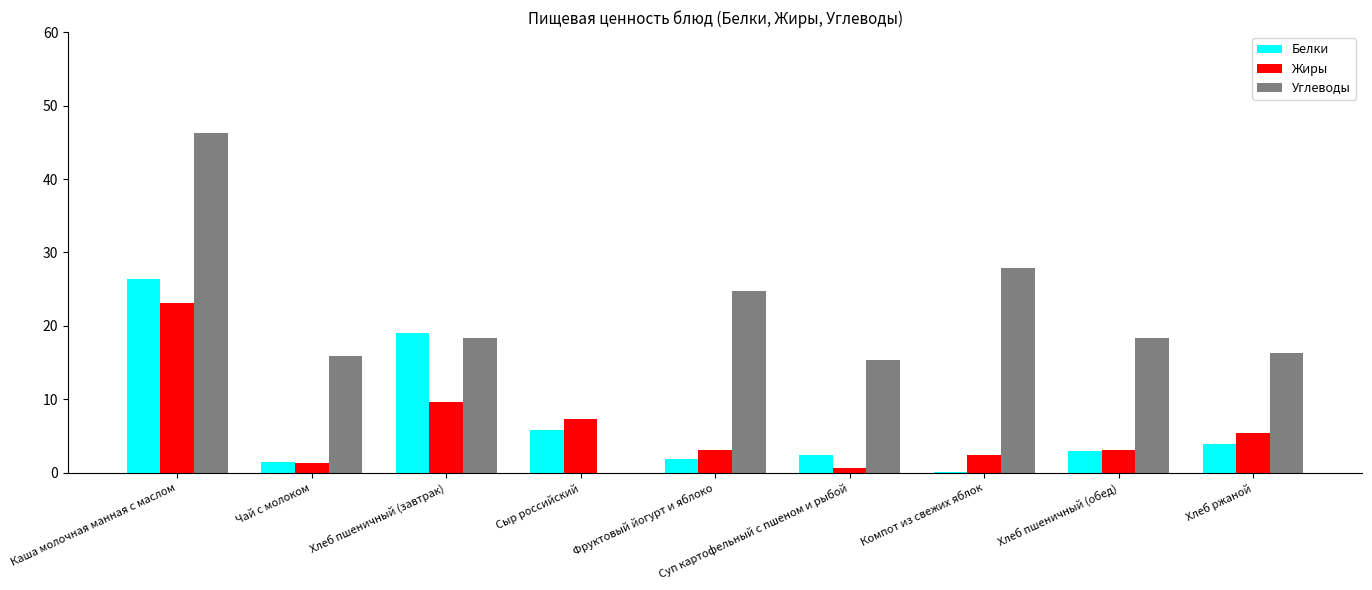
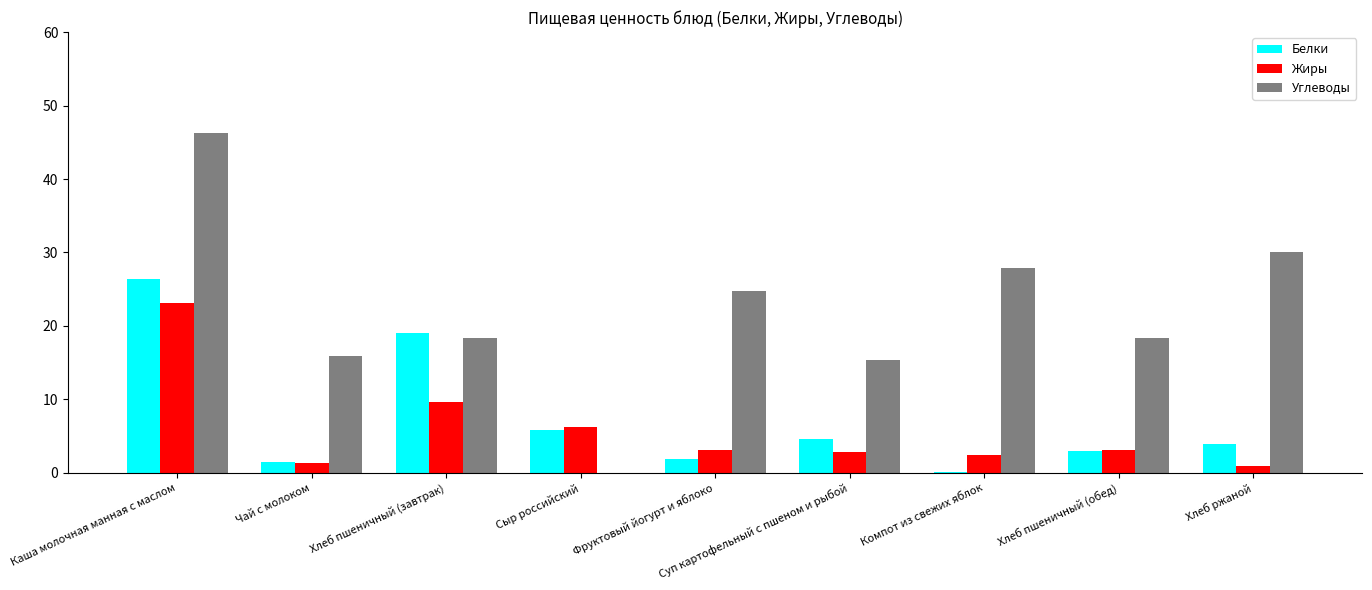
Жиры, Сыр российский: 7 -> 6
Белки, Суп картофельный с пшеном и рыбой: 2 -> 5
Жиры, Суп картофельный с пшеном и рыбой: 1 -> 3
Жиры, Хлеб ржаной: 5 -> 1
Углеводы, Хлеб ржаной: 16 -> 30
